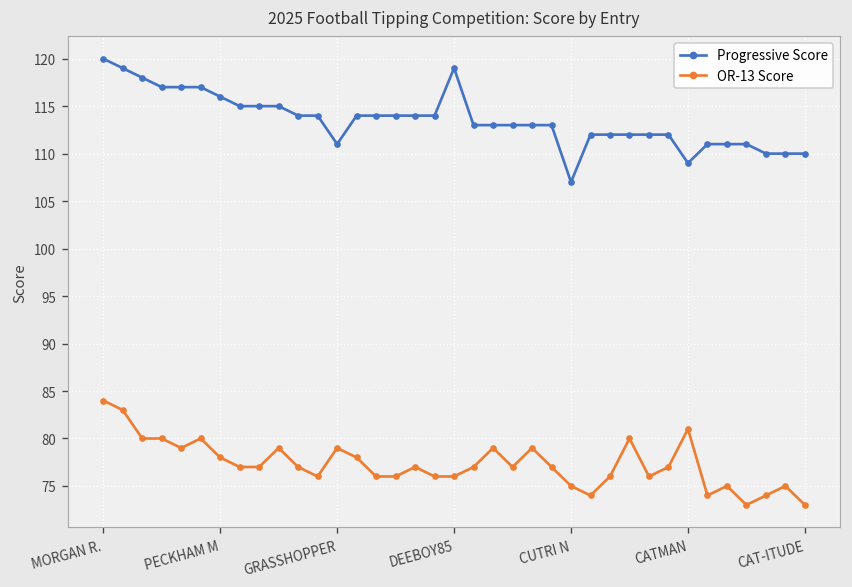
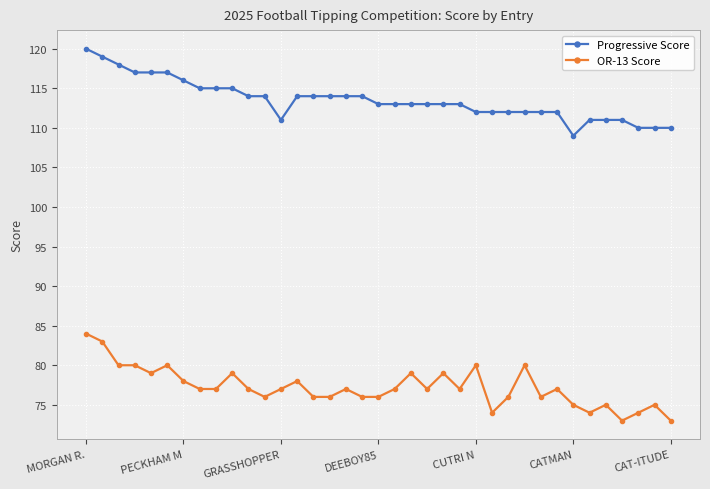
OR-13 Score, GRASSHOPPER: 79 -> 77
Progressive Score, DEEBOY85: 119 -> 113
Progressive Score, CUTRI N: 107 -> 112
OR-13 Score, CUTRI N: 75 -> 80
OR-13 Score, CATMAN: 81 -> 75
